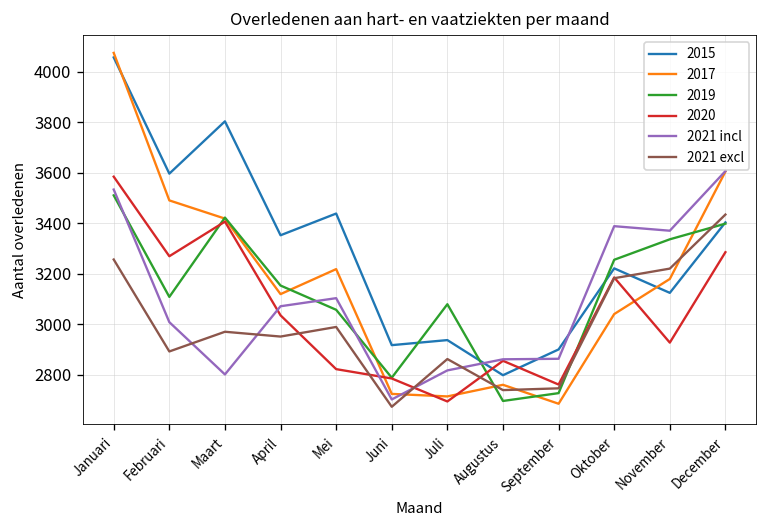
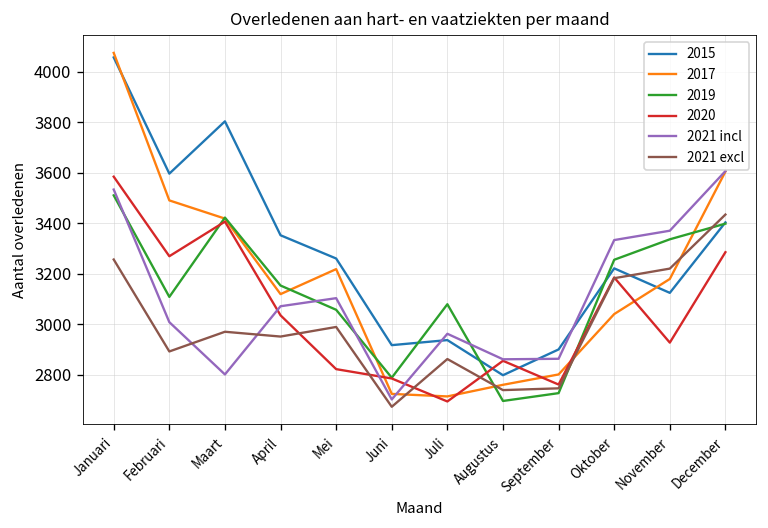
2015, Mei: 3440 -> 3260
2021 incl, Juli: 2820 -> 2960
2017, September: 2690 -> 2800
2021 incl, Oktober: 3390 -> 3330
